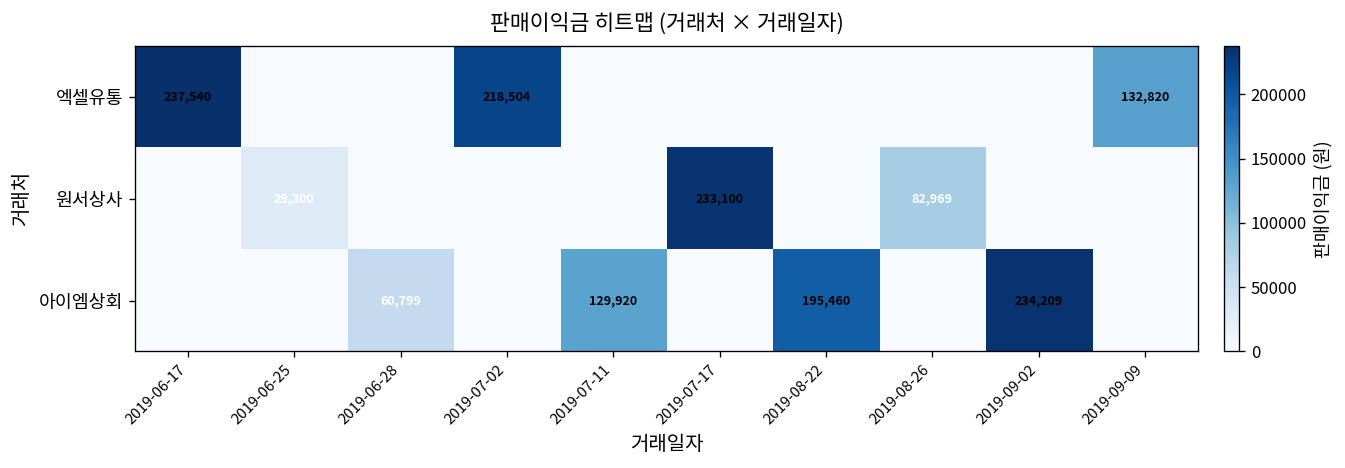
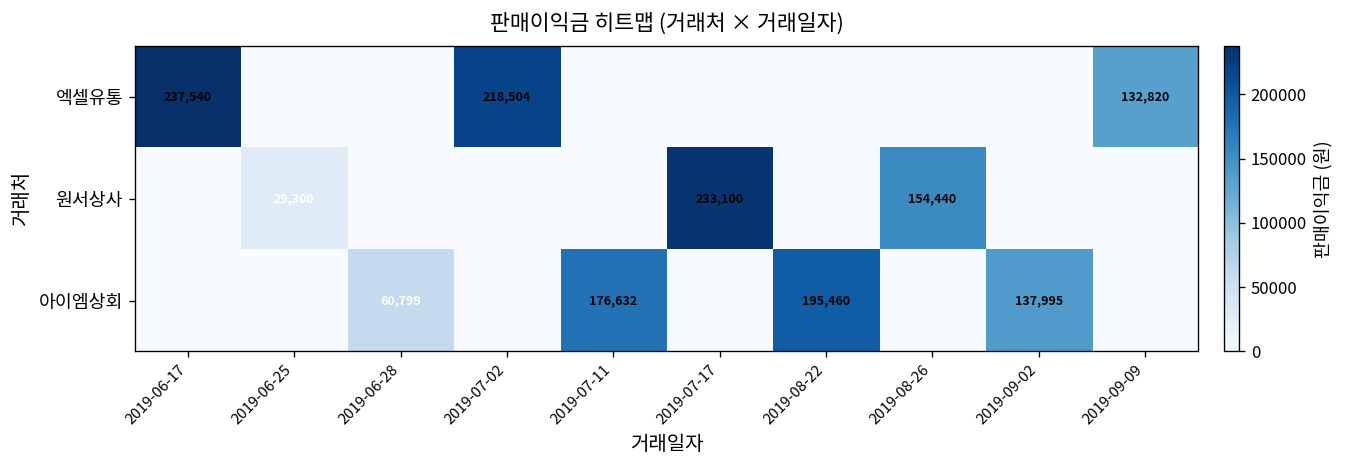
원서상사, 2019-08-26: 82,969 -> 154,440
아이엠상회, 2019-07-11: 129,920 -> 176,632
아이엠상회, 2019-09-02: 234,209 -> 137,995
